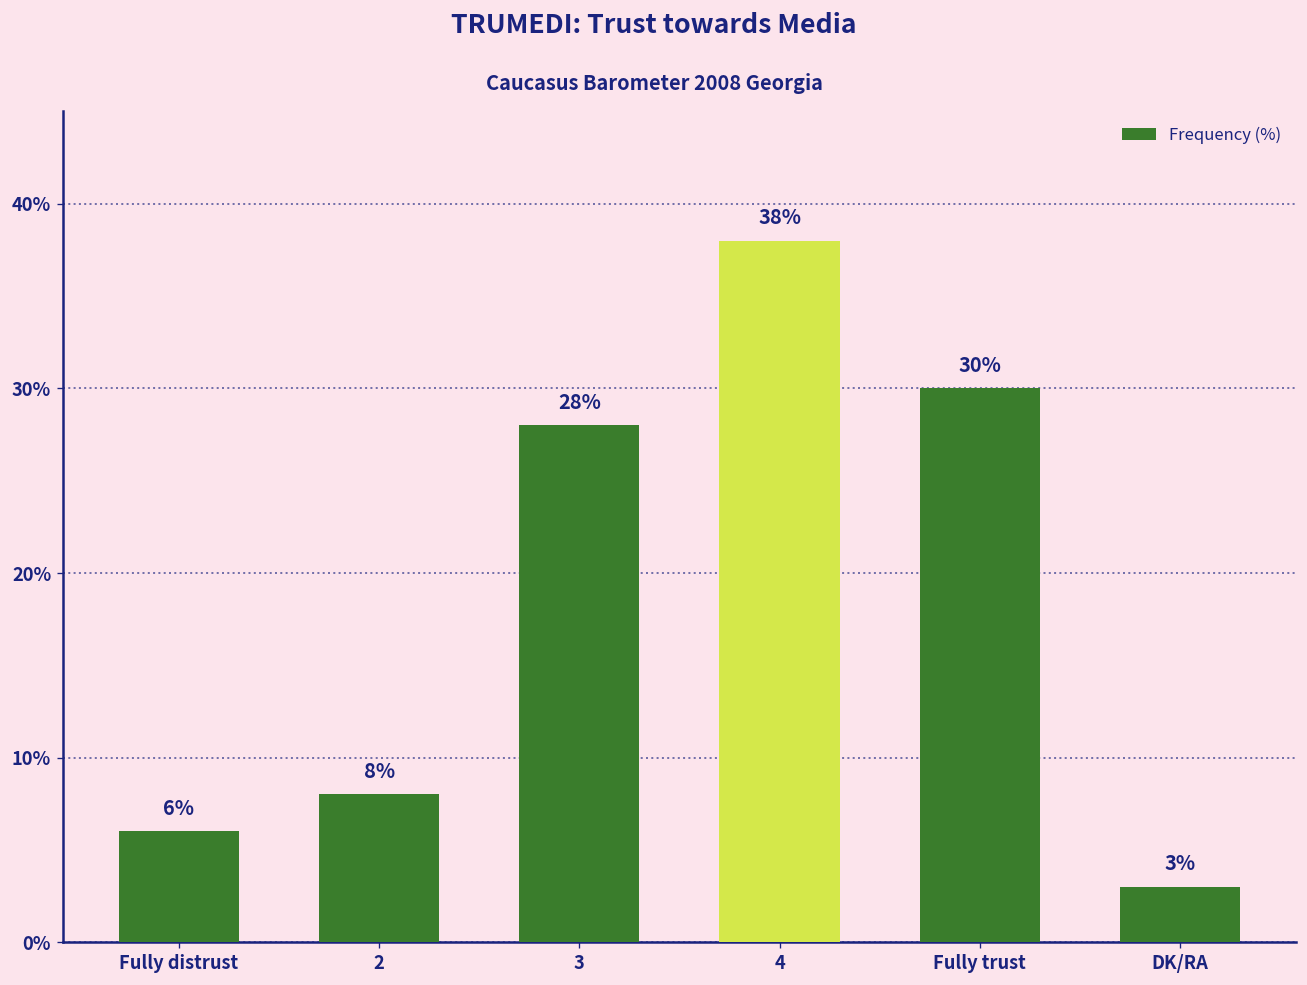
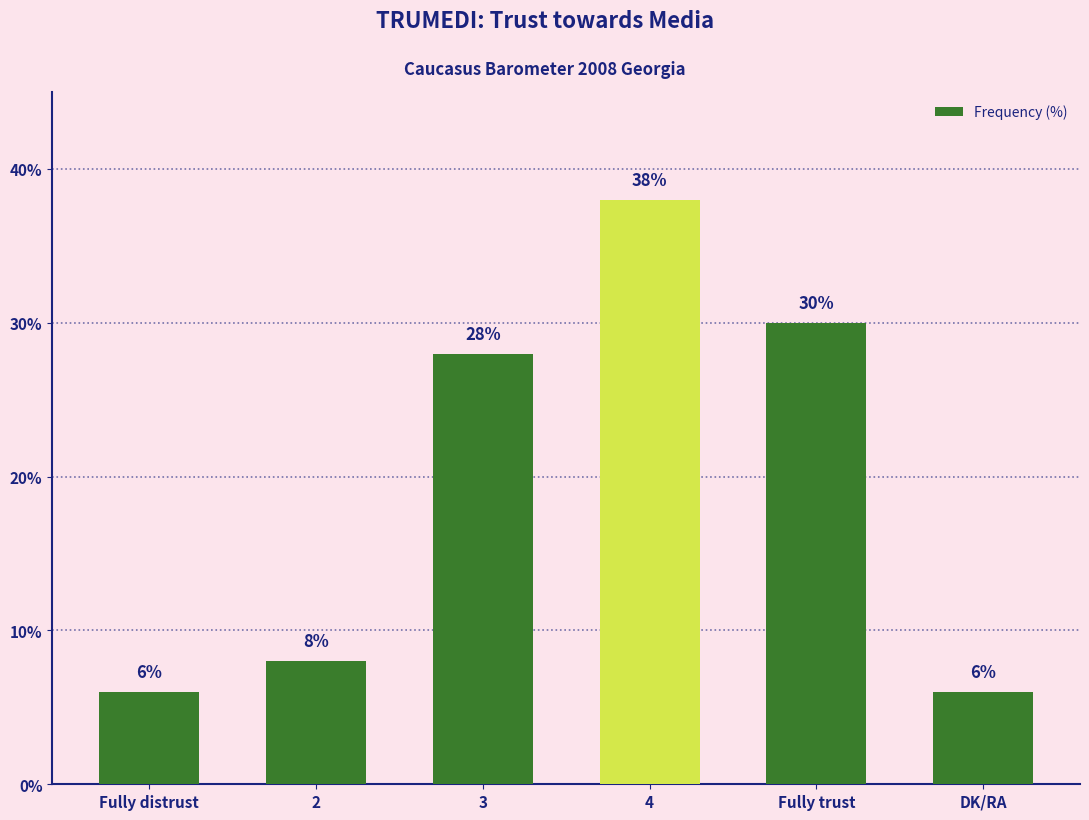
DK/RA: 3% -> 6%
